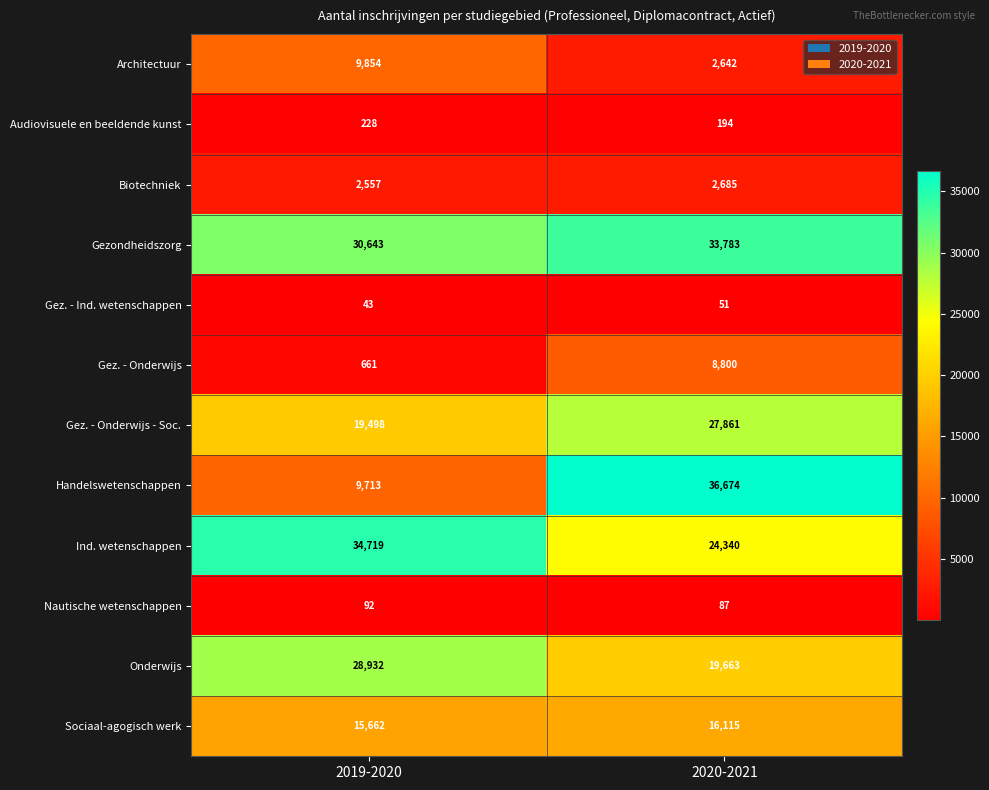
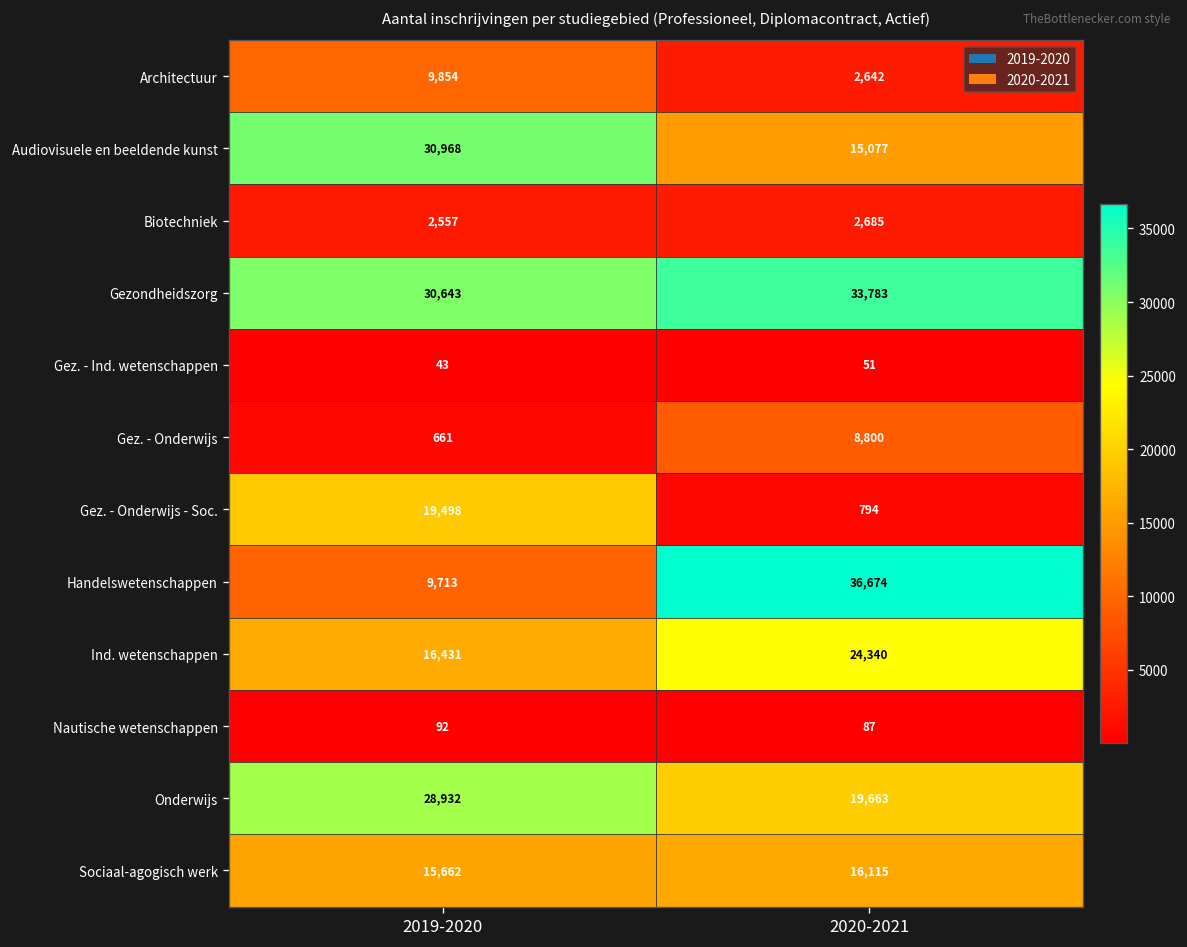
Audiovisuele en beeldende kunst, 2019-2020: 228 -> 30,968
Audiovisuele en beeldende kunst, 2020-2021: 194 -> 15,077
Gez. - Onderwijs - Soc., 2020-2021: 27,861 -> 794
Ind. wetenschappen, 2019-2020: 34,719 -> 16,431
